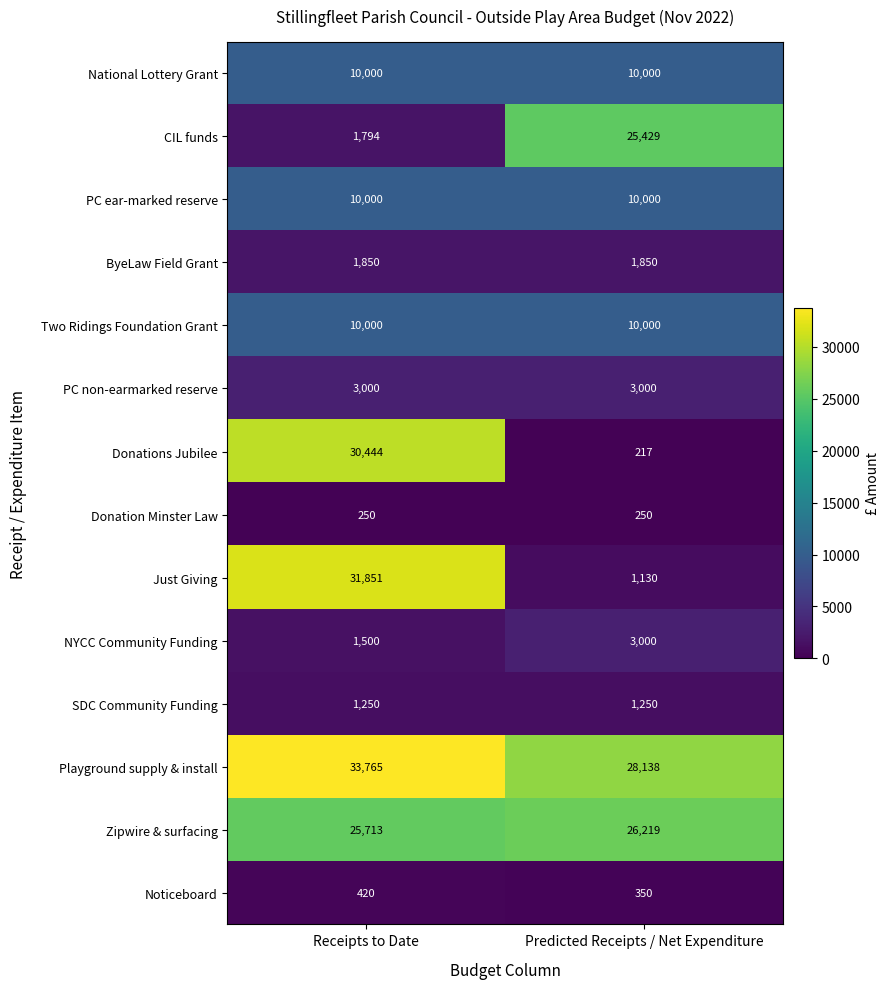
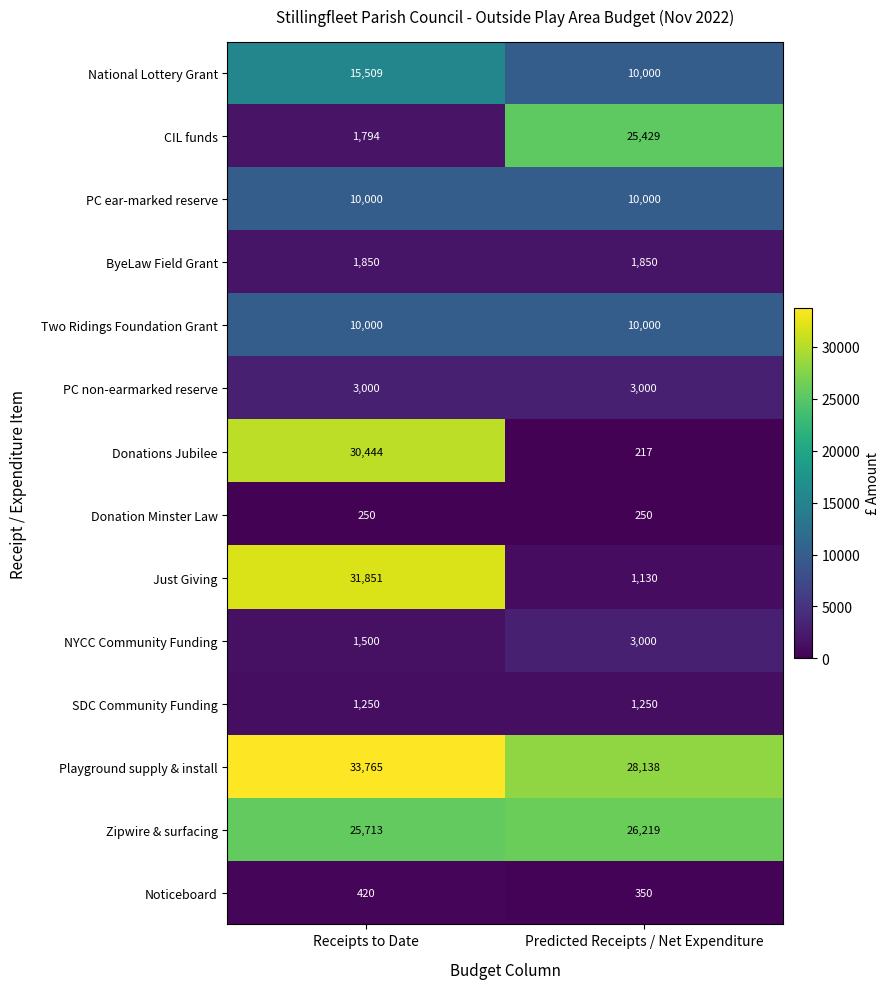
National Lottery Grant, Receipts to Date: 10,000 -> 15,509
